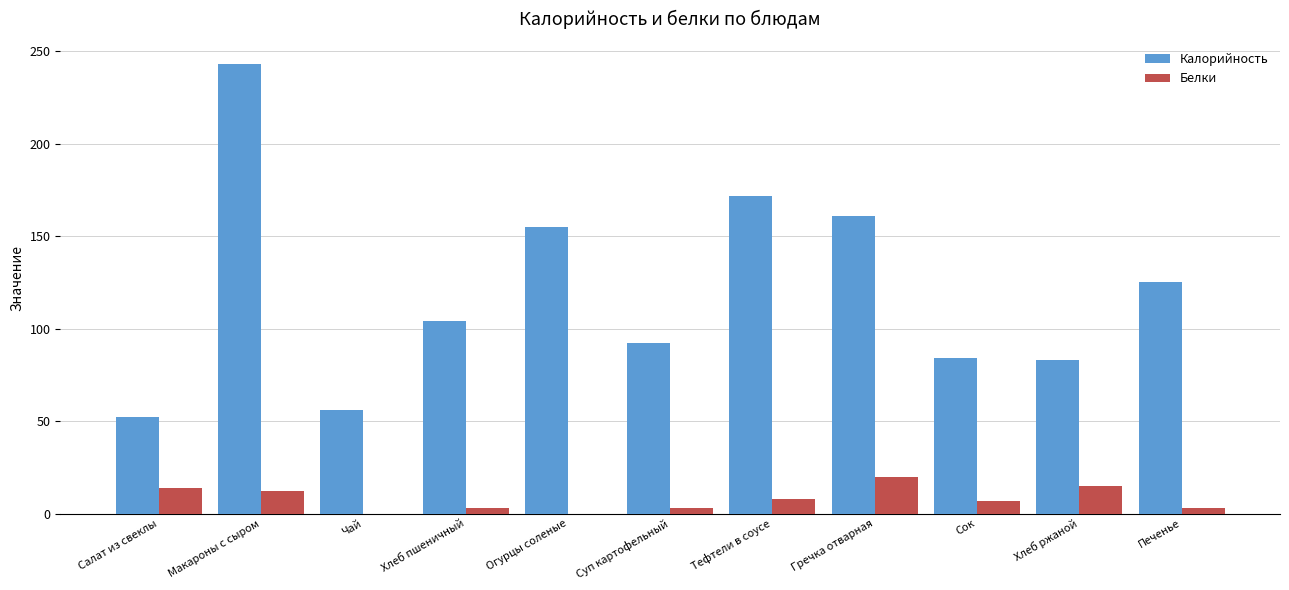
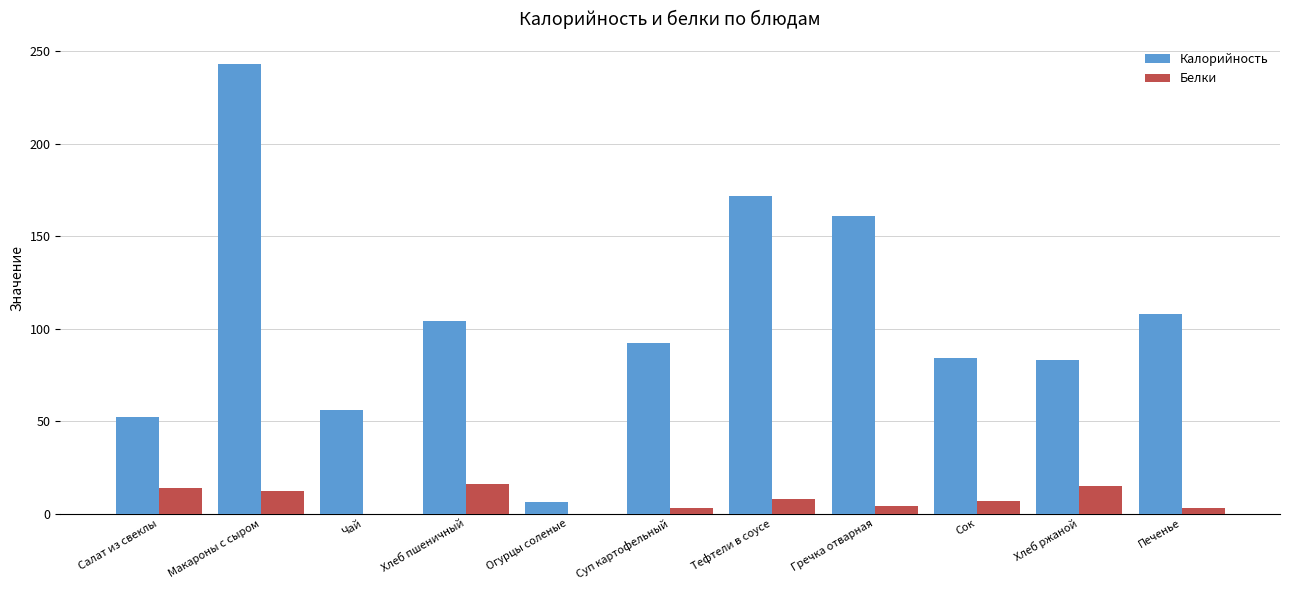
Белки, Хлеб пшеничный: 3 -> 16
Калорийность, Огурцы соленые: 155 -> 6
Белки, Гречка отварная: 20 -> 4
Калорийность, Печенье: 125 -> 108
